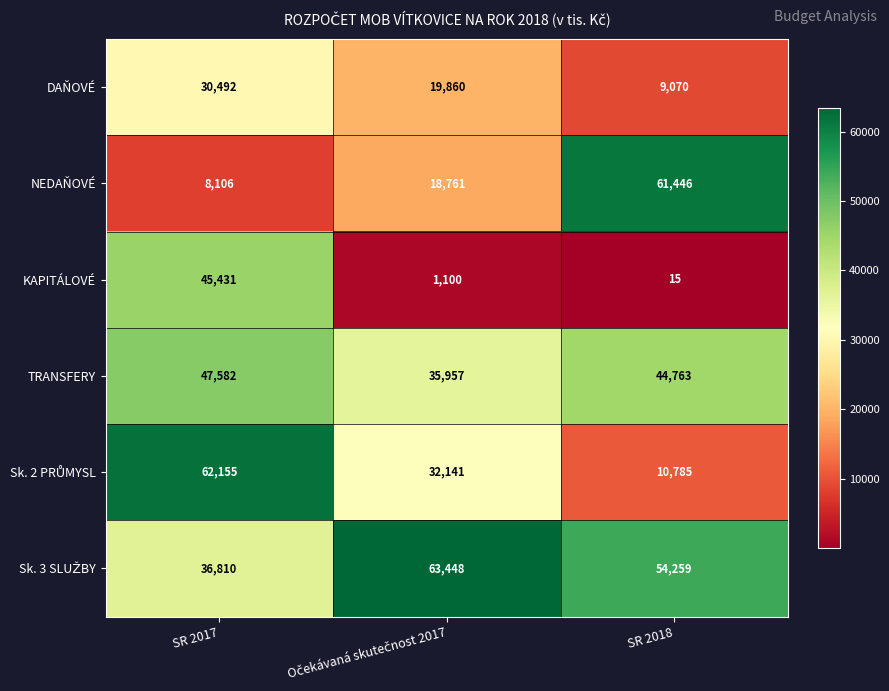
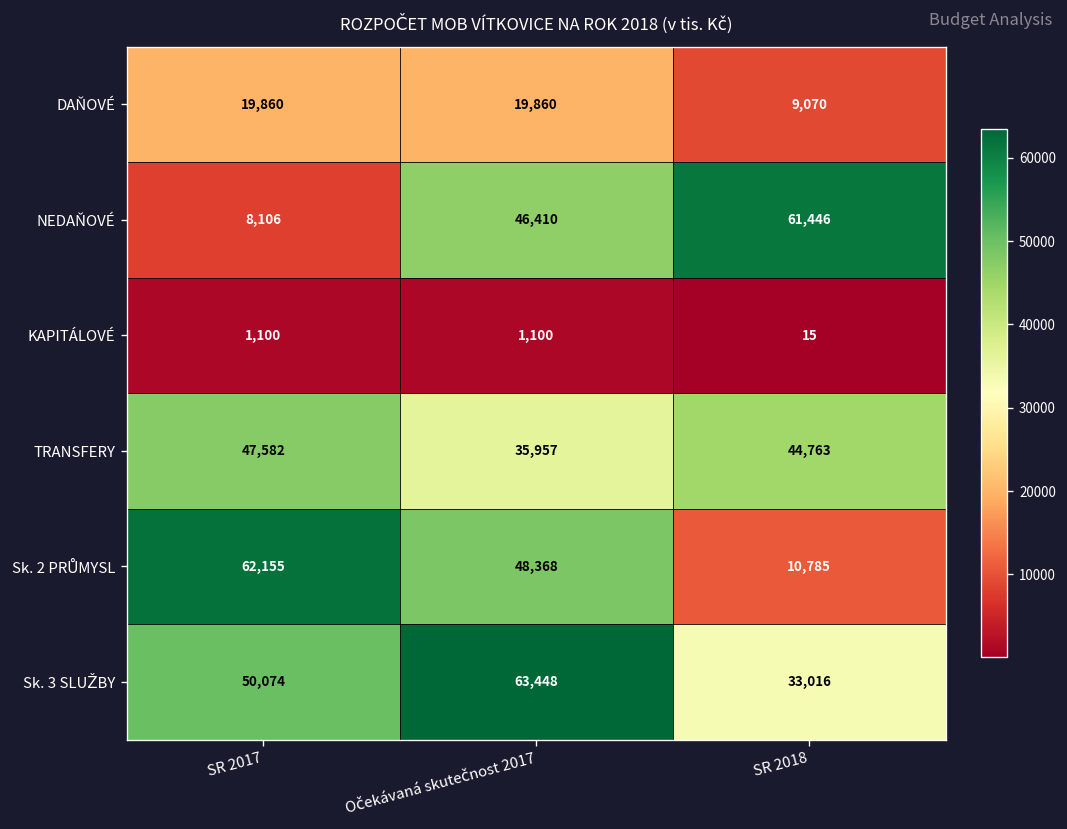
DAŇOVÉ, SR 2017: 30,492 -> 19,860
NEDAŇOVÉ, Očekávaná skutečnost 2017: 18,761 -> 46,410
KAPITÁLOVÉ, SR 2017: 45,431 -> 1,100
Sk. 2 PRŮMYSL, Očekávaná skutečnost 2017: 32,141 -> 48,368
Sk. 3 SLUŽBY, SR 2017: 36,810 -> 50,074
Sk. 3 SLUŽBY, SR 2018: 54,259 -> 33,016
